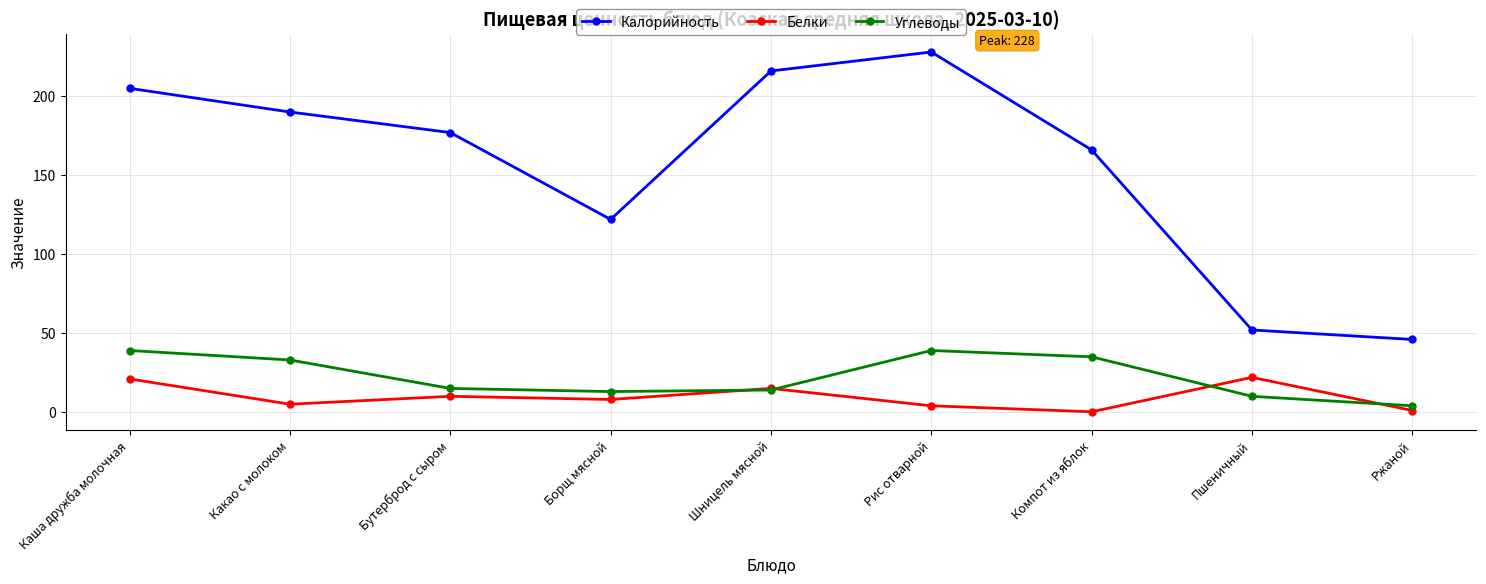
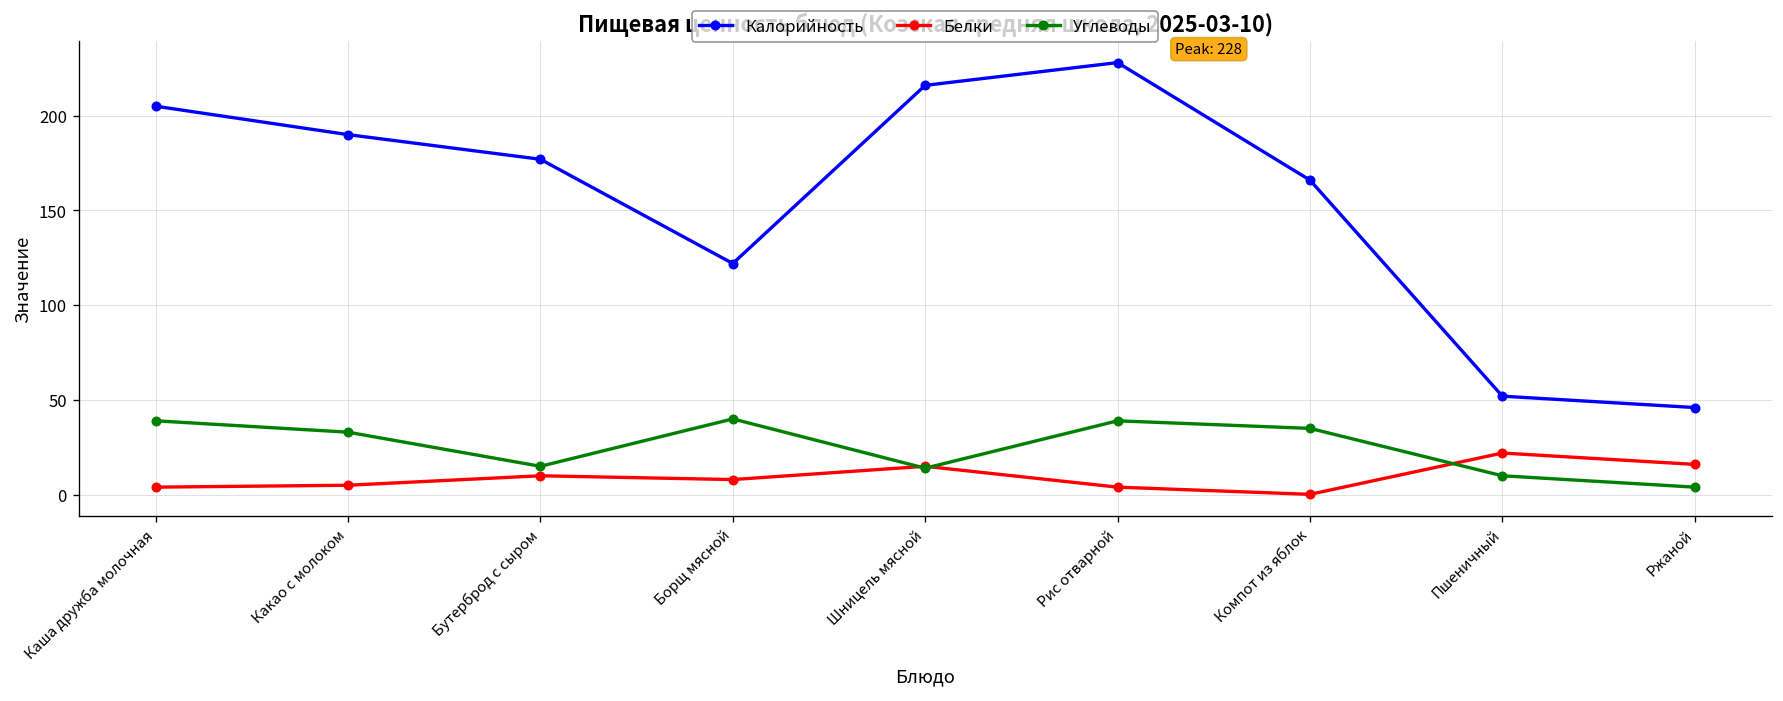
Белки, Каша дружба молочная: 21 -> 4
Углеводы, Борщ мясной: 13 -> 40
Белки, Ржаной: 1 -> 16
